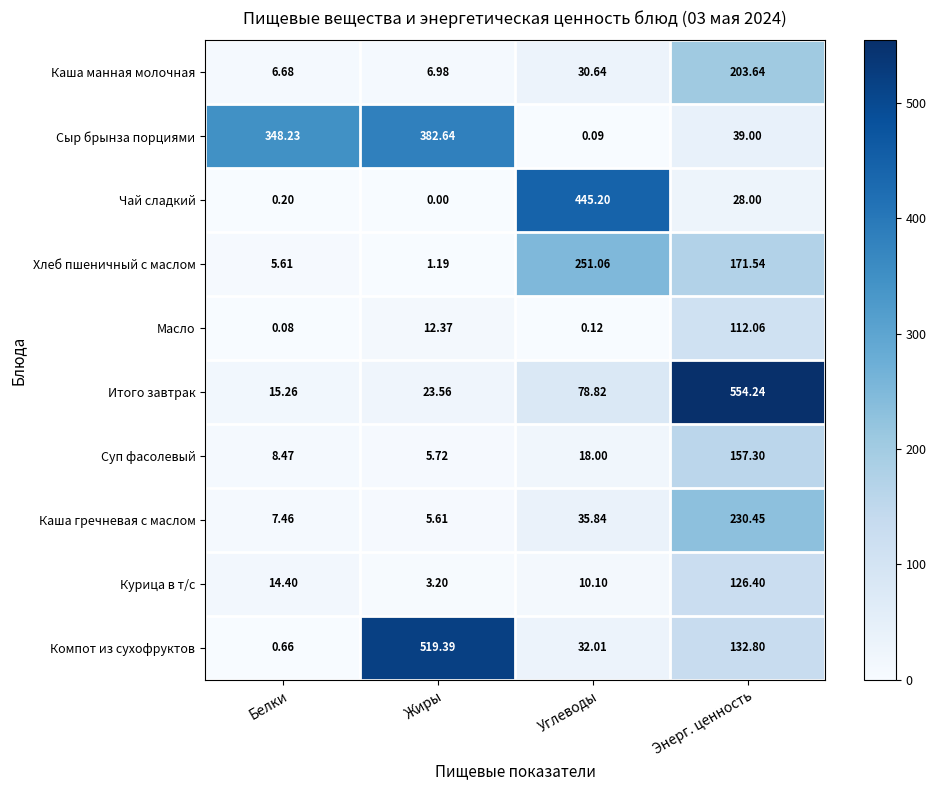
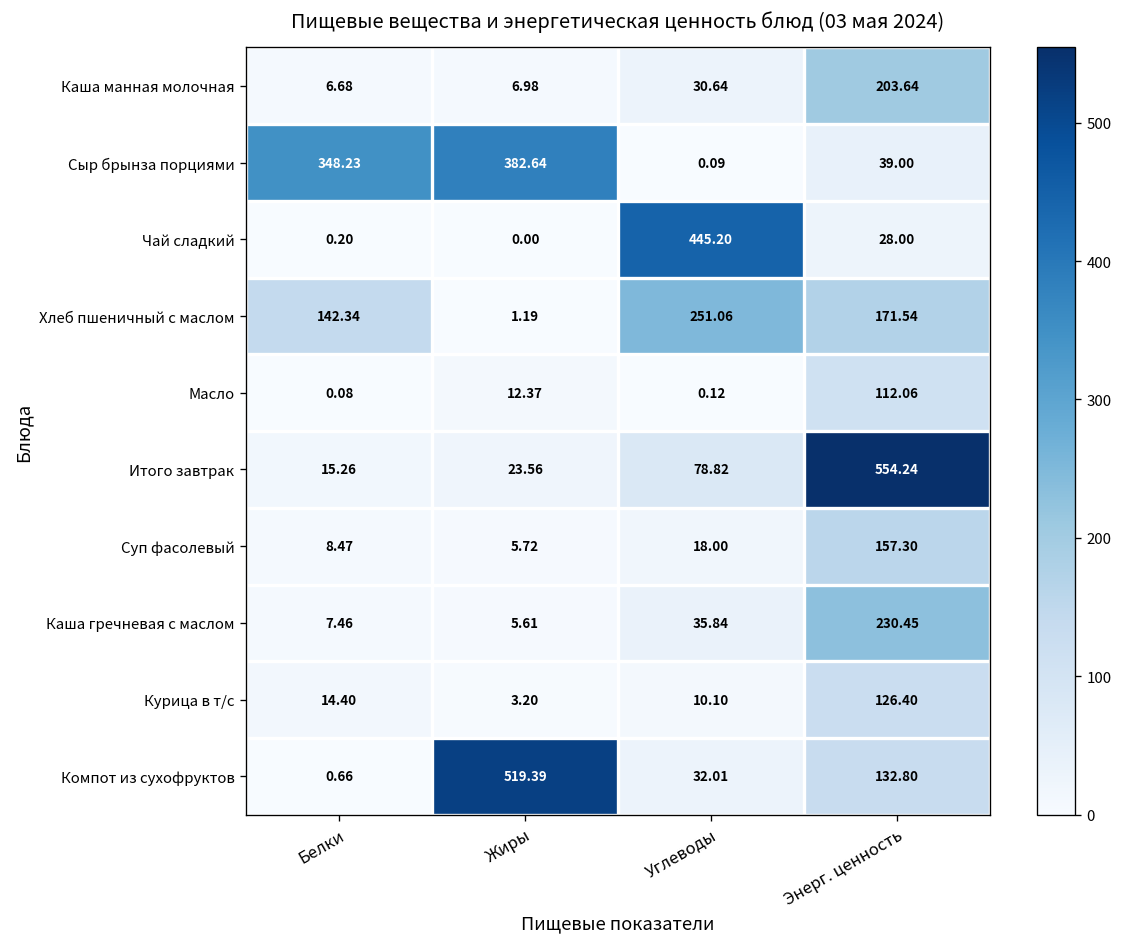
Хлеб пшеничный с маслом, Белки: 5.61 -> 142.34
